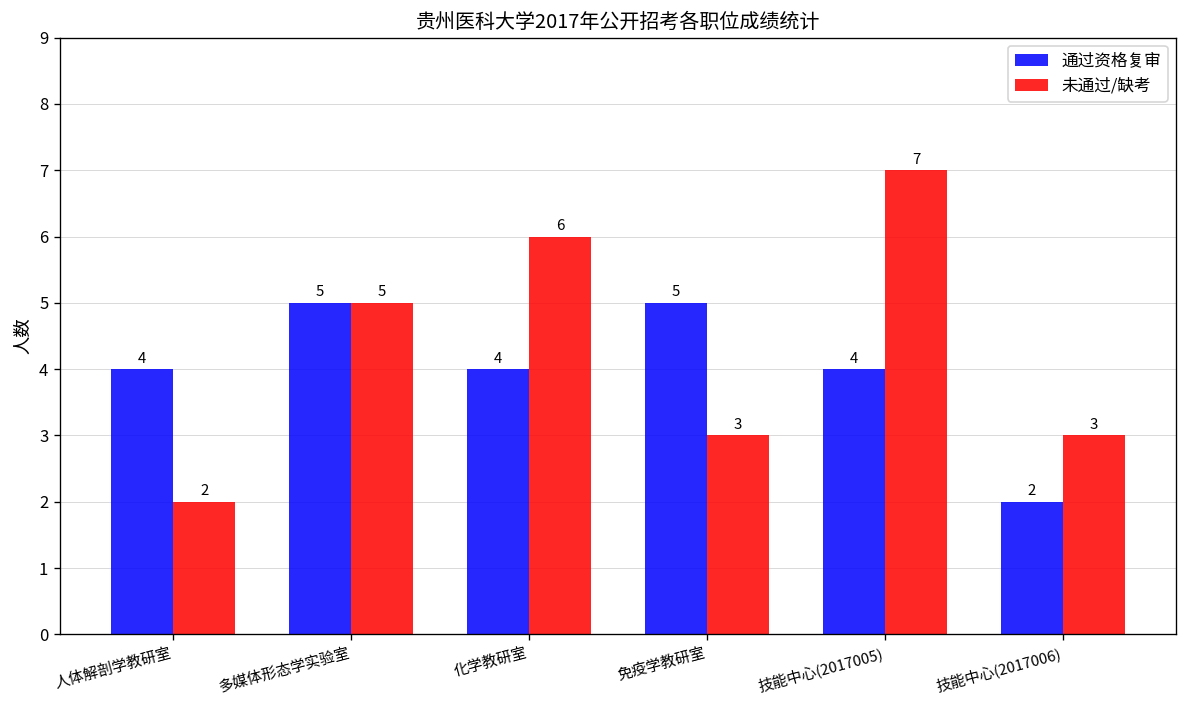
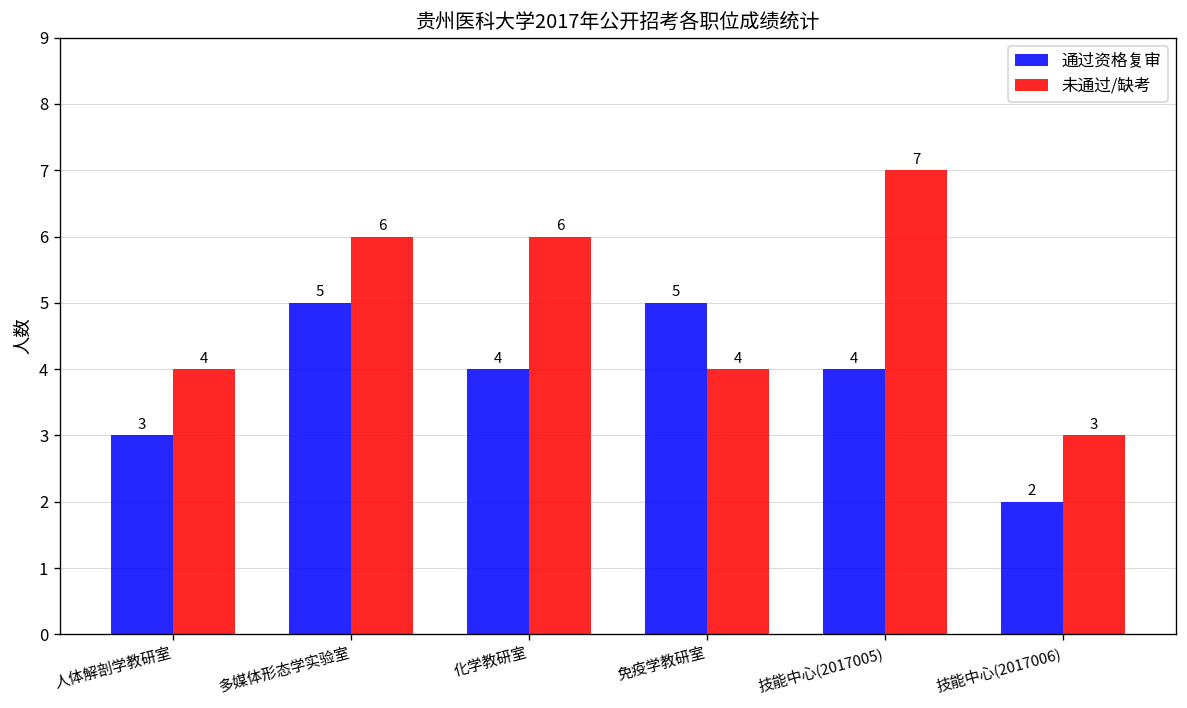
通过资格复审, 人体解剖学教研室: 4 -> 3
未通过/缺考, 人体解剖学教研室: 2 -> 4
未通过/缺考, 多媒体形态学实验室: 5 -> 6
未通过/缺考, 免疫学教研室: 3 -> 4
